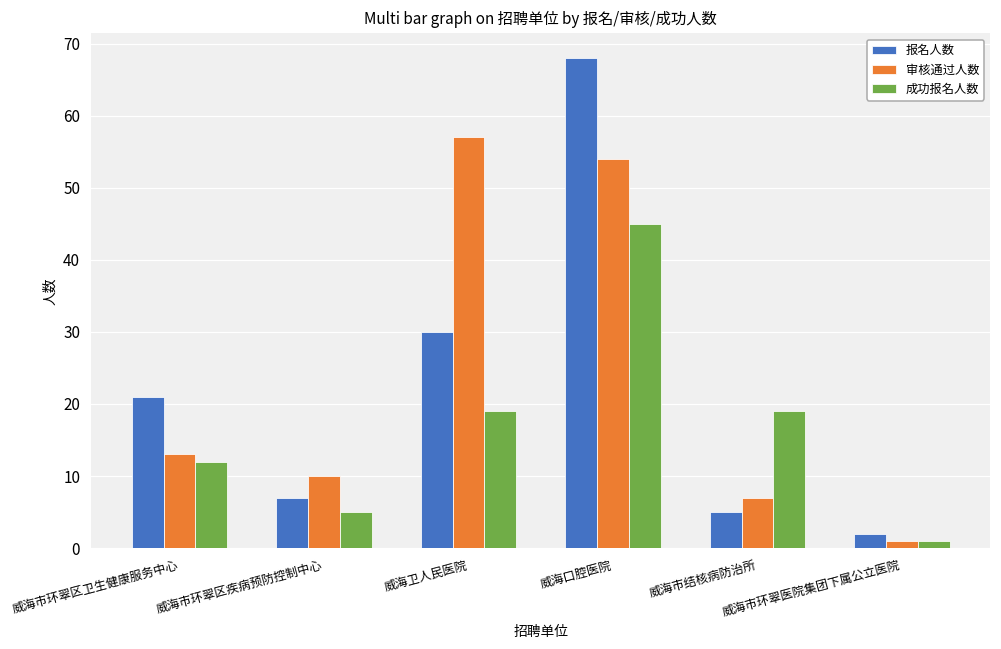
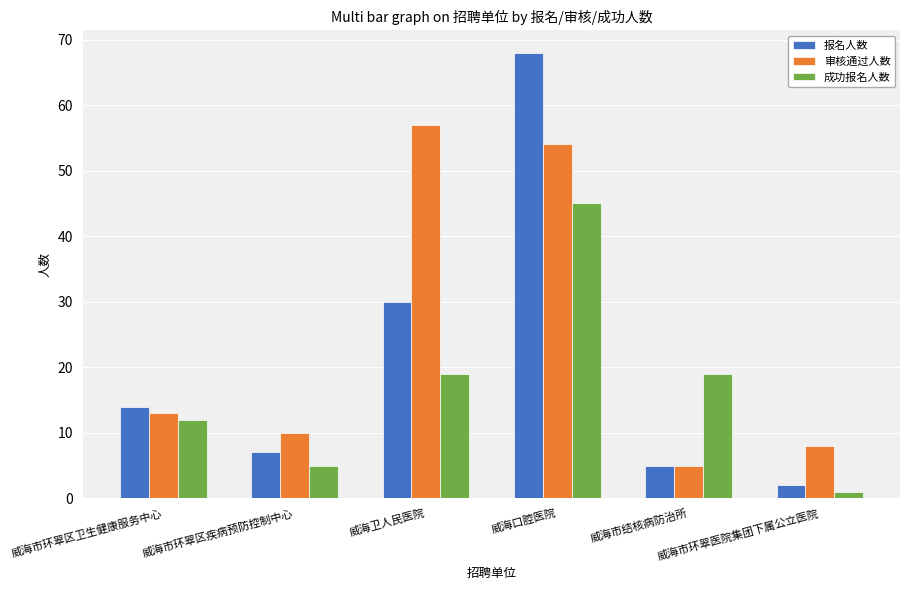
报名人数, 威海市环翠区卫生健康服务中心: 21 -> 14
审核通过人数, 威海市结核病防治所: 7 -> 5
审核通过人数, 威海市环翠医院集团下属公立医院: 1 -> 8
